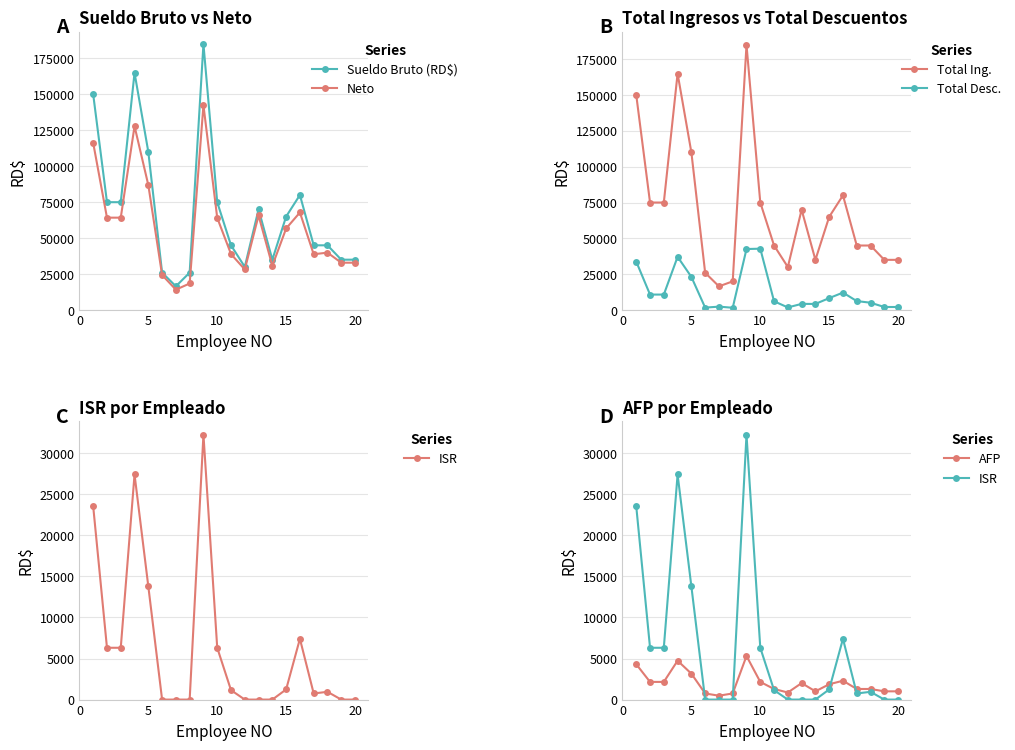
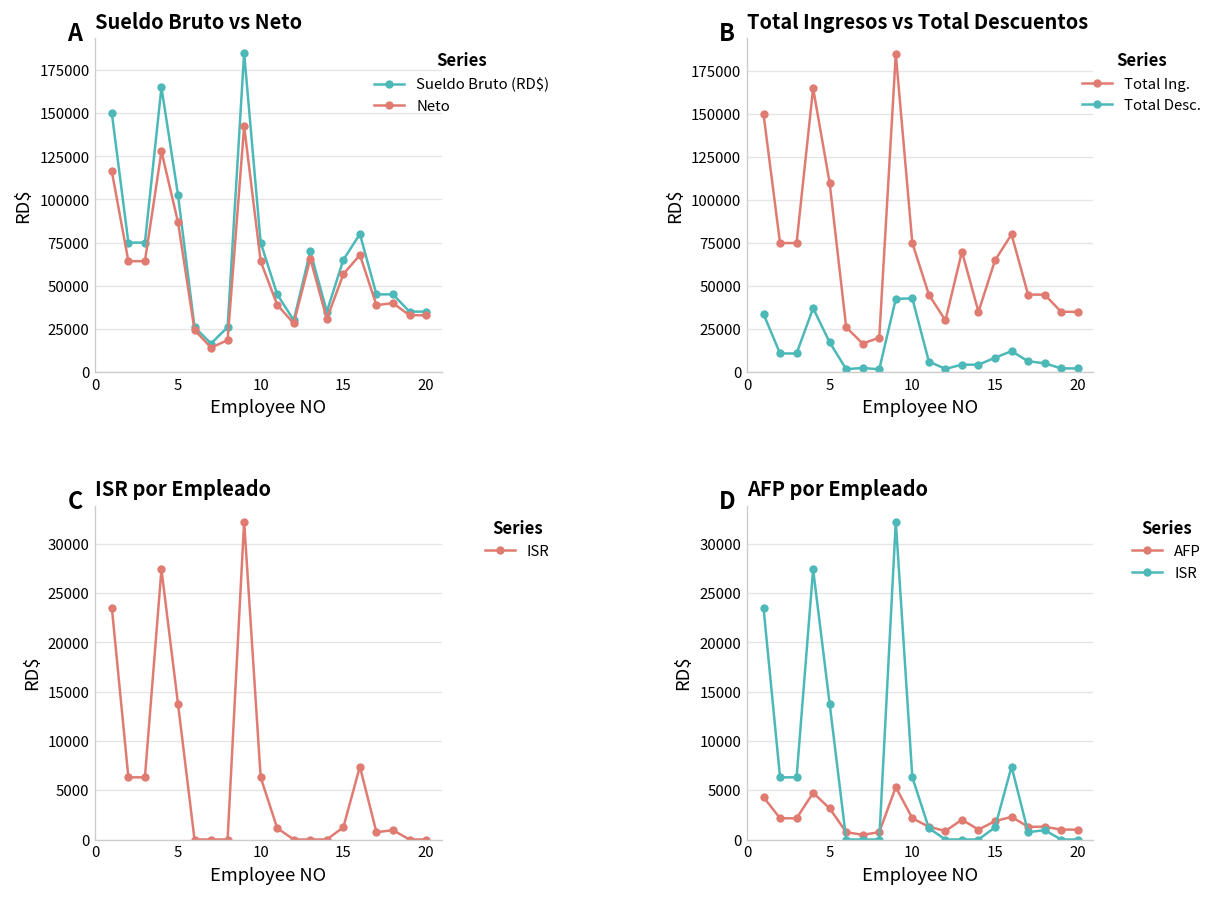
Sueldo Bruto vs Neto, Sueldo Bruto (RD$), 5: 110000 -> 103000
Total Ingresos vs Total Descuentos, Total Desc., 5: 23000 -> 17000
